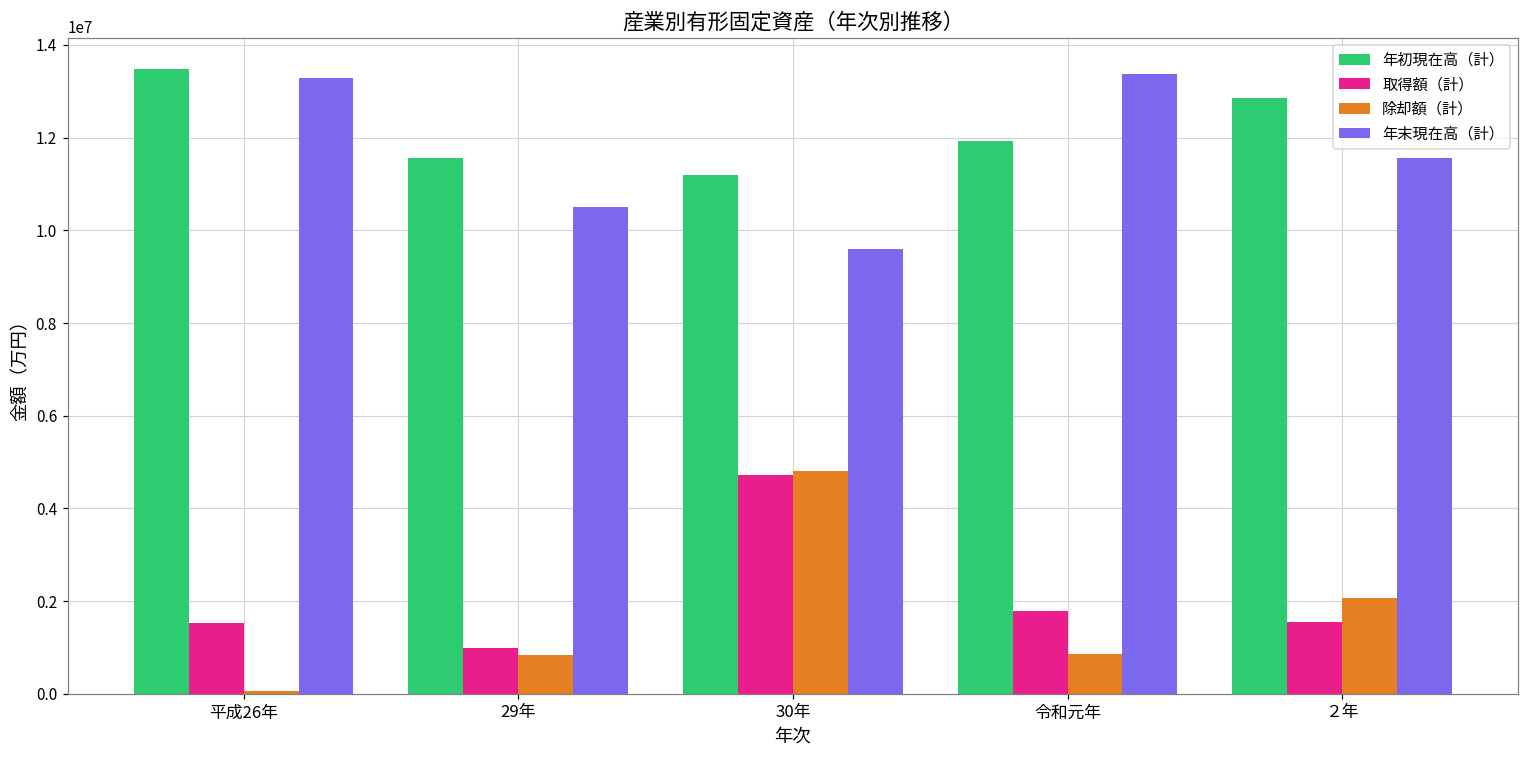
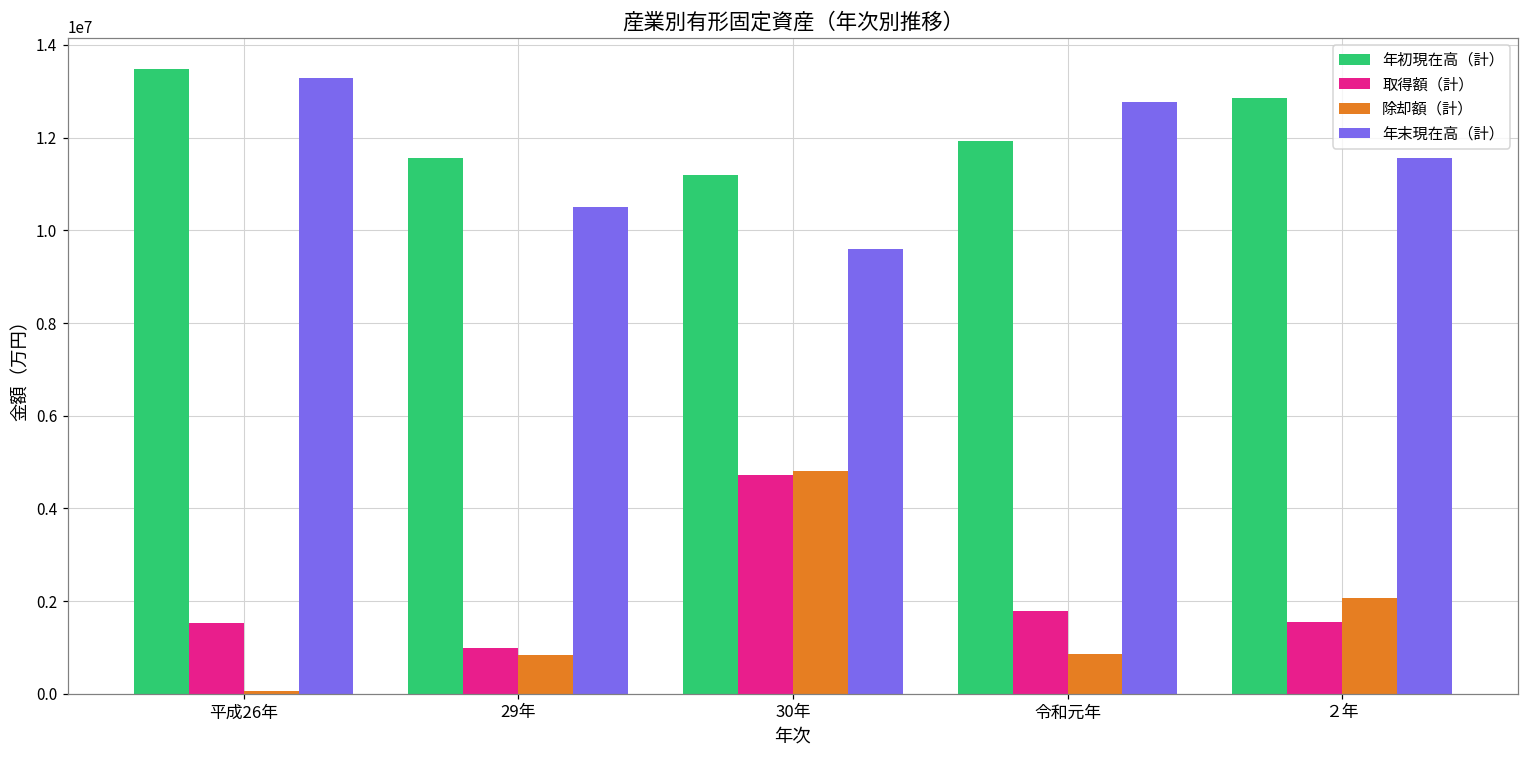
年末現在高（計）, 令和元年: 13400000 -> 12800000
